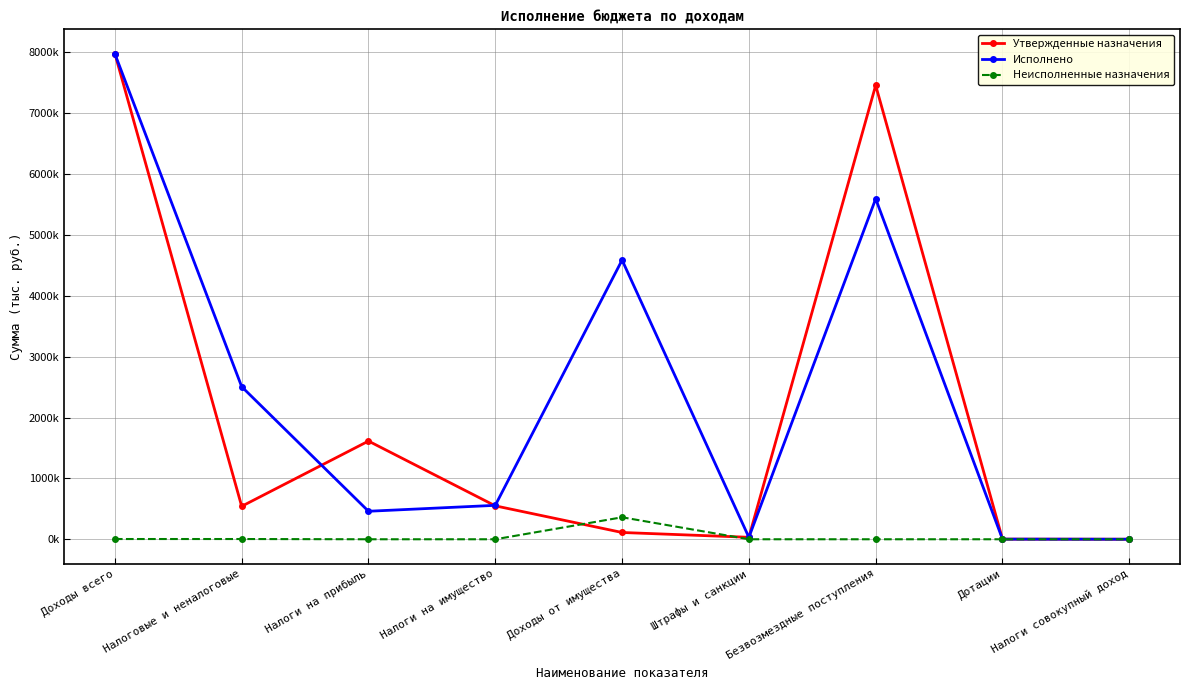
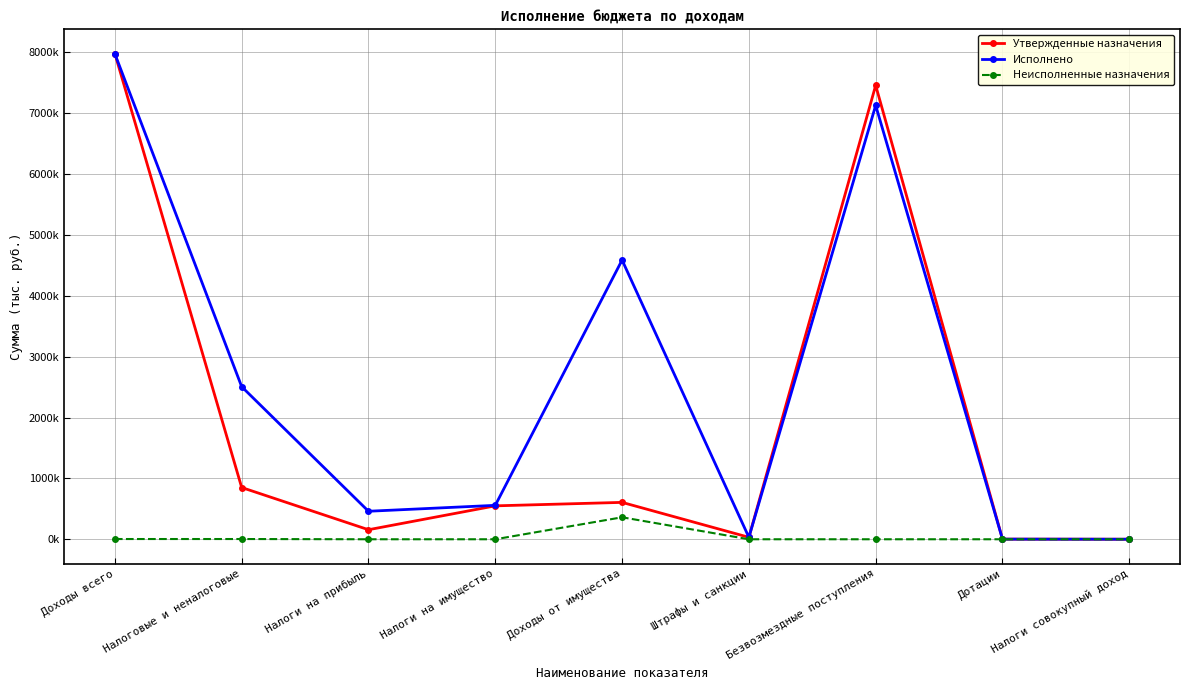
Утвержденные назначения, Налоговые и неналоговые: 500000 -> 900000
Утвержденные назначения, Налоги на прибыль: 1600000 -> 200000
Утвержденные назначения, Доходы от имущества: 100000 -> 600000
Исполнено, Безвозмездные поступления: 5600000 -> 7100000
